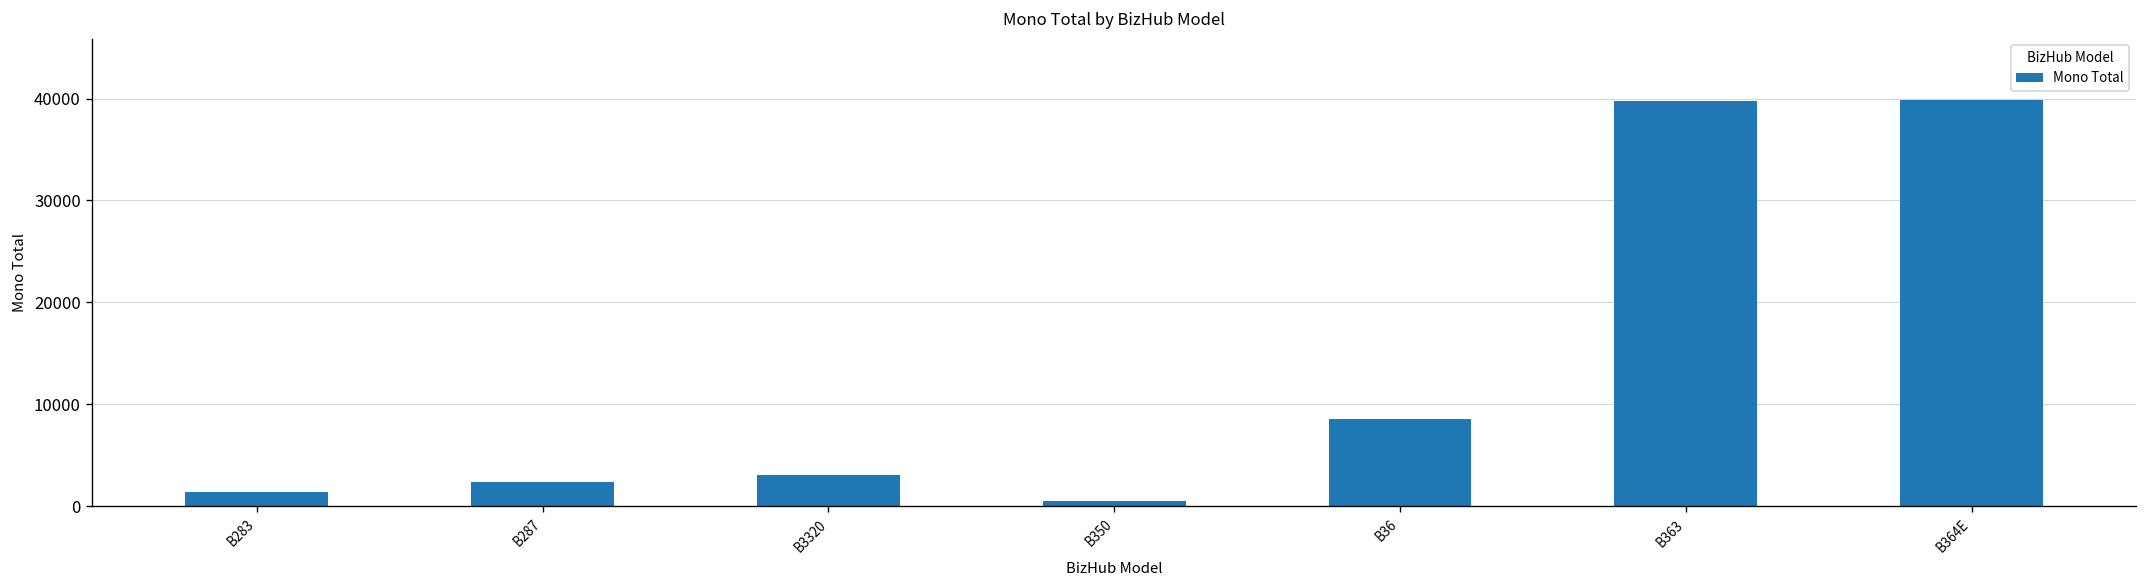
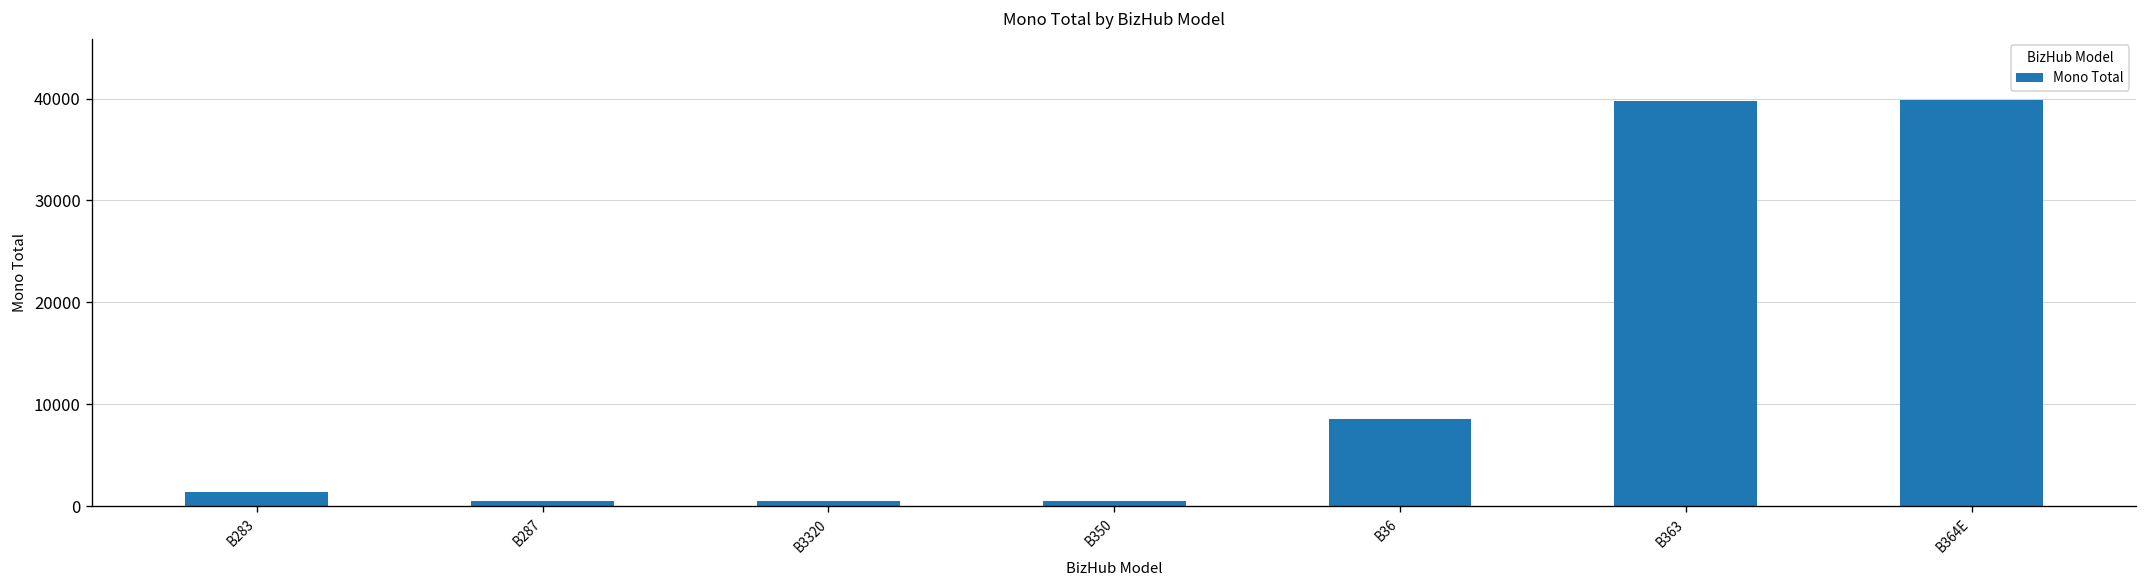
B287: 2000 -> 1000
B3320: 3000 -> 0
